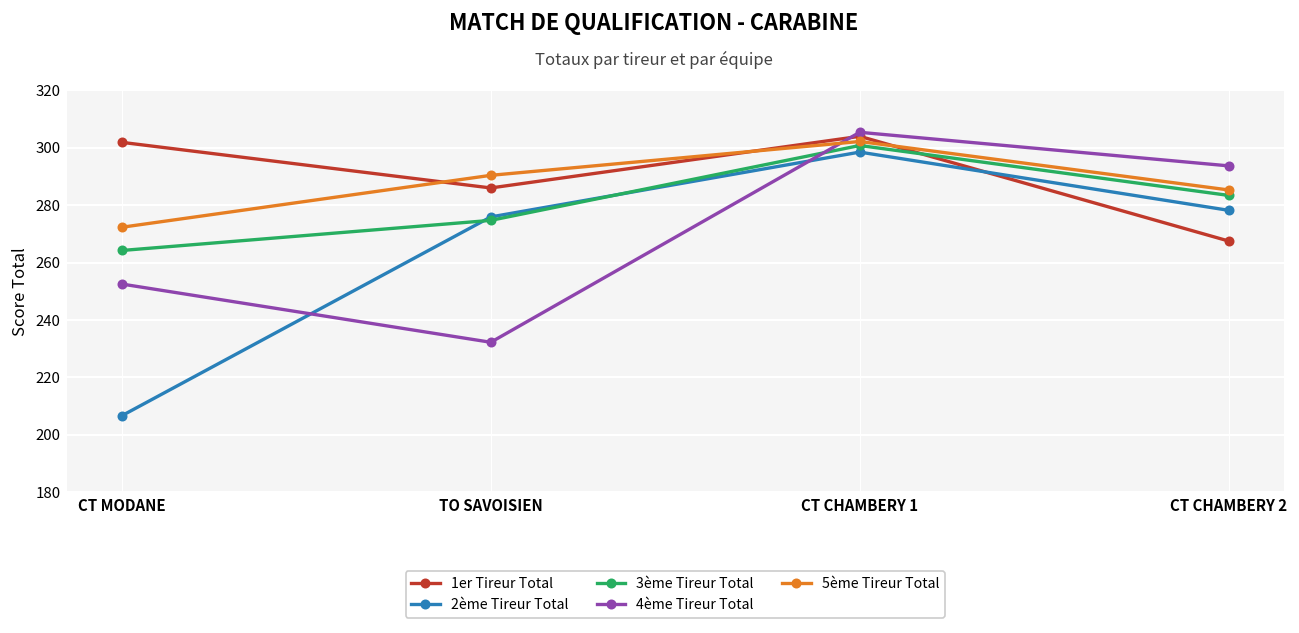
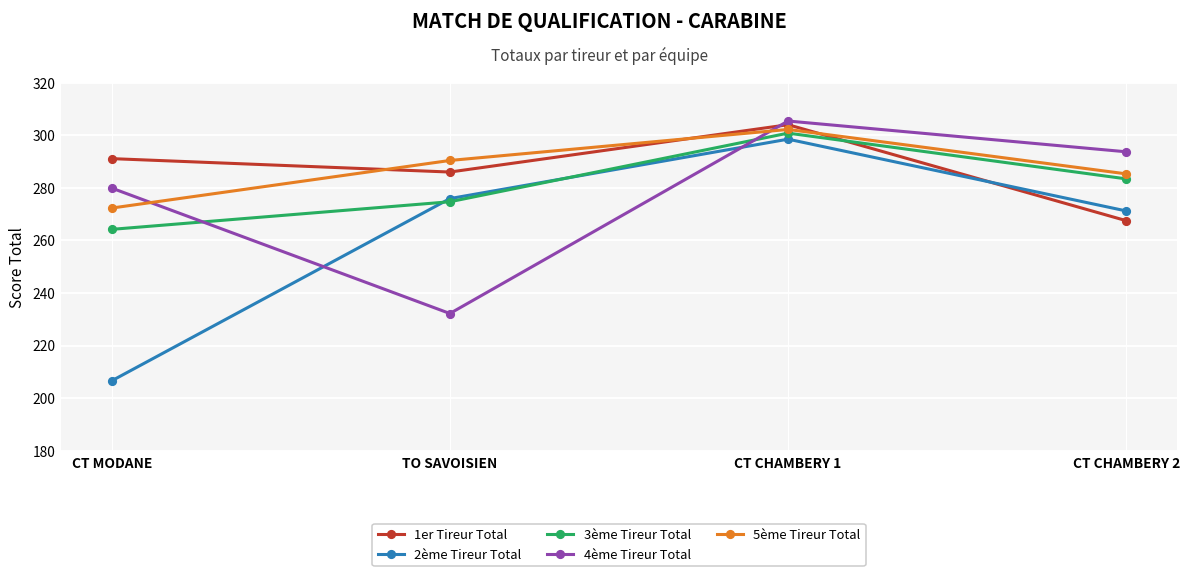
1er Tireur Total, CT MODANE: 302 -> 291
4ème Tireur Total, CT MODANE: 253 -> 280
2ème Tireur Total, CT CHAMBERY 2: 278 -> 271
